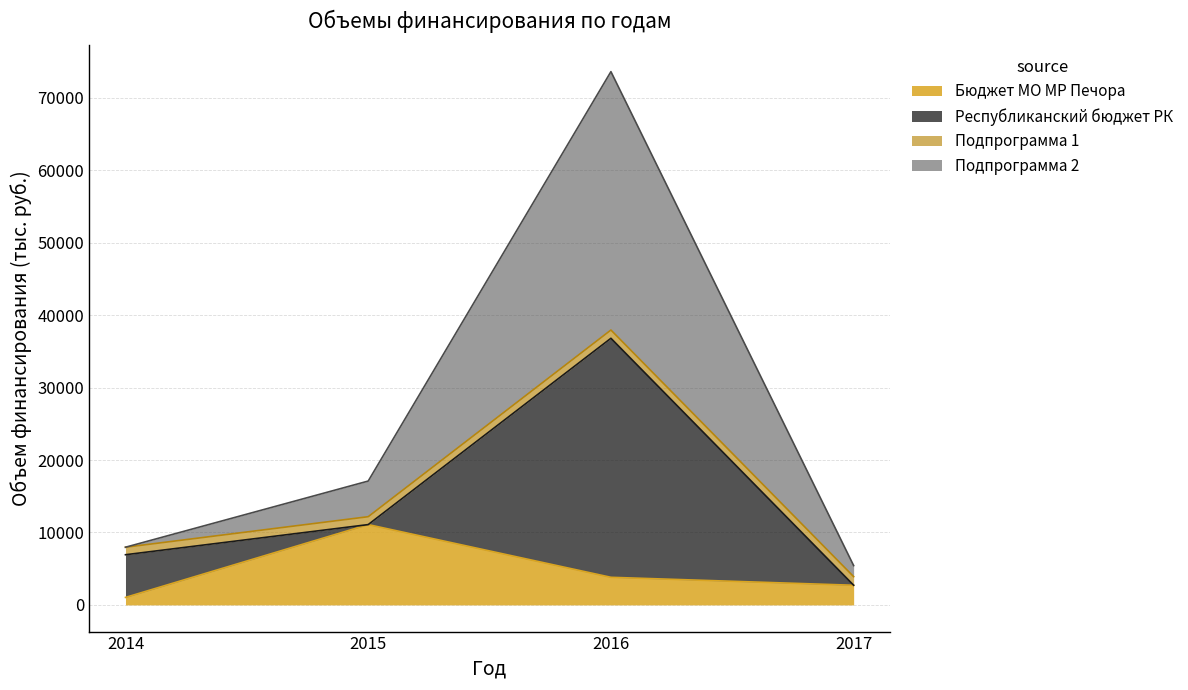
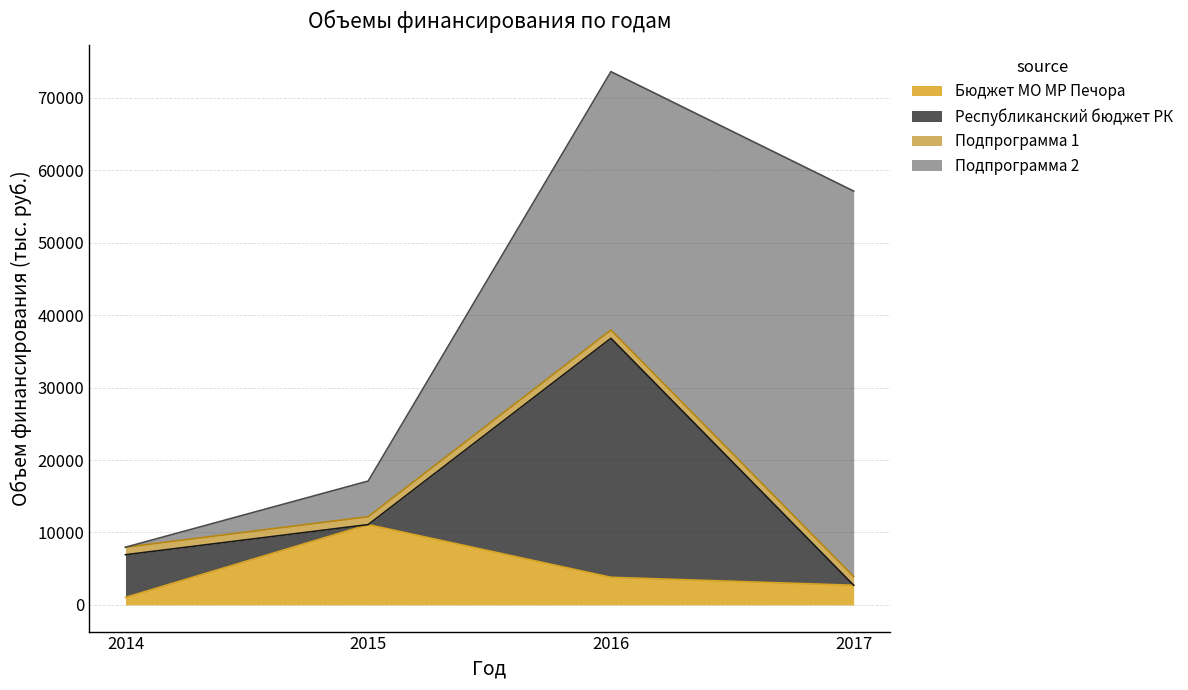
Подпрограмма 2, 2017: 2000 -> 53000
